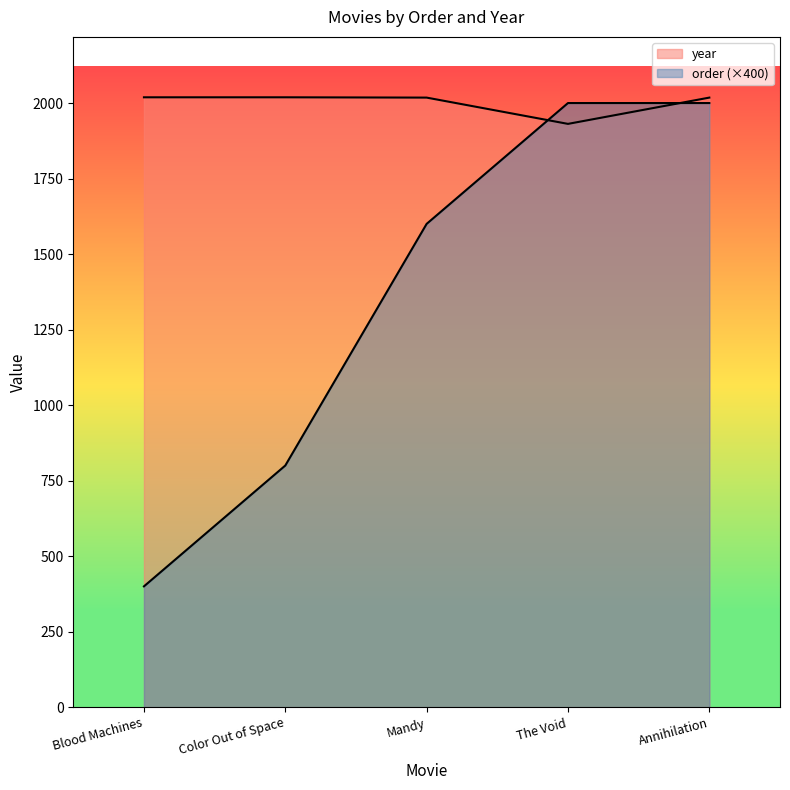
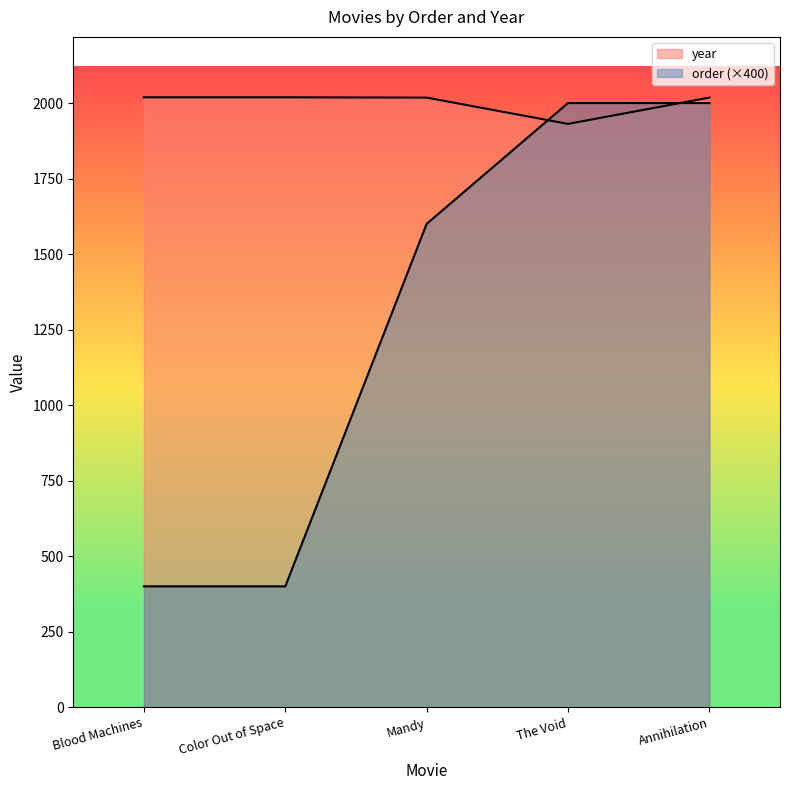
order (×400), Color Out of Space: 800 -> 400
